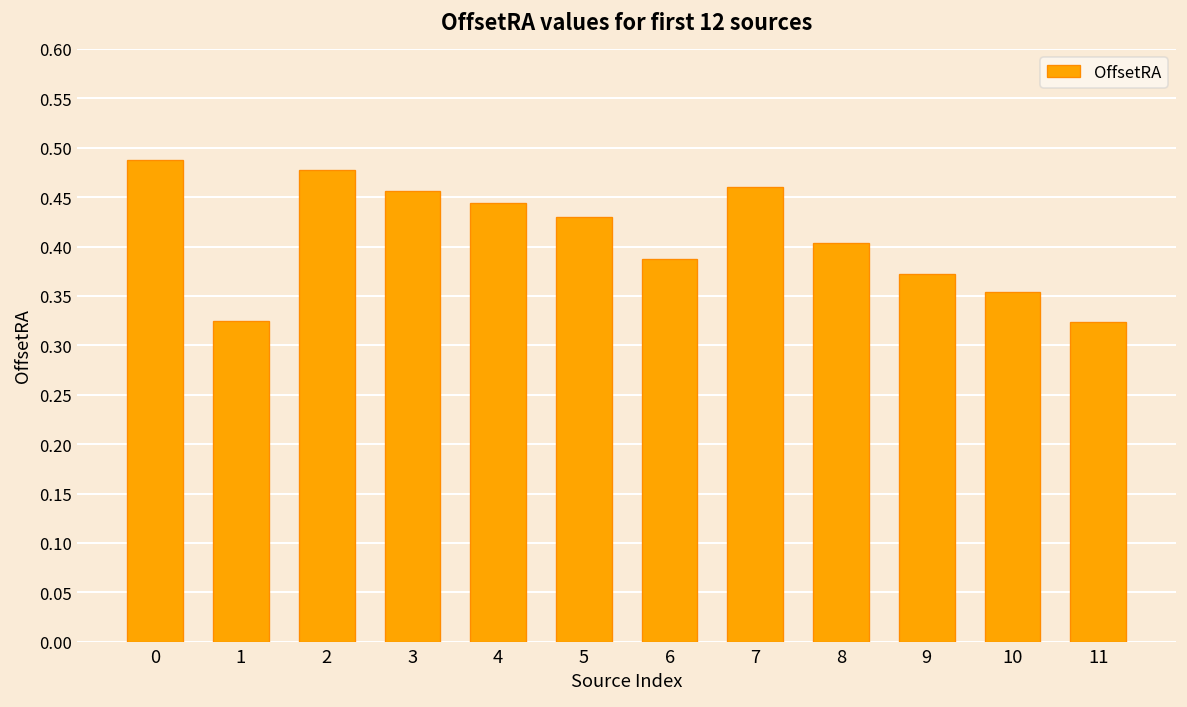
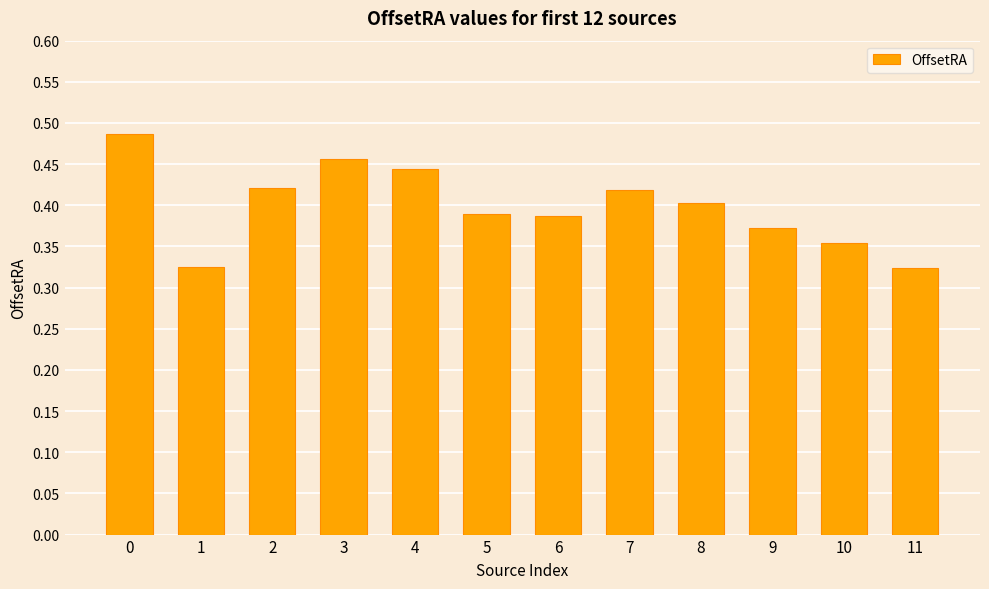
2: 0.48 -> 0.42
5: 0.43 -> 0.39
7: 0.46 -> 0.42
